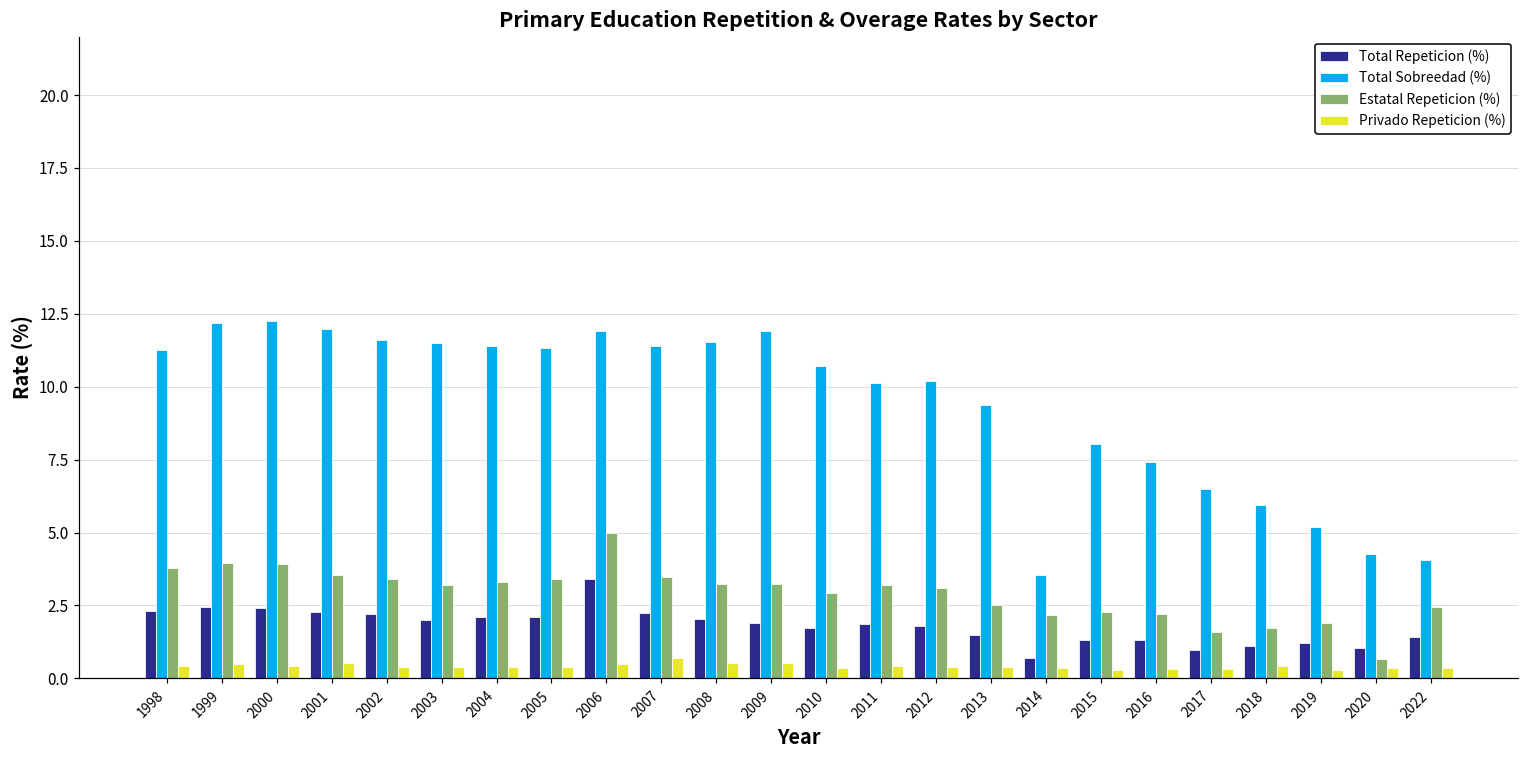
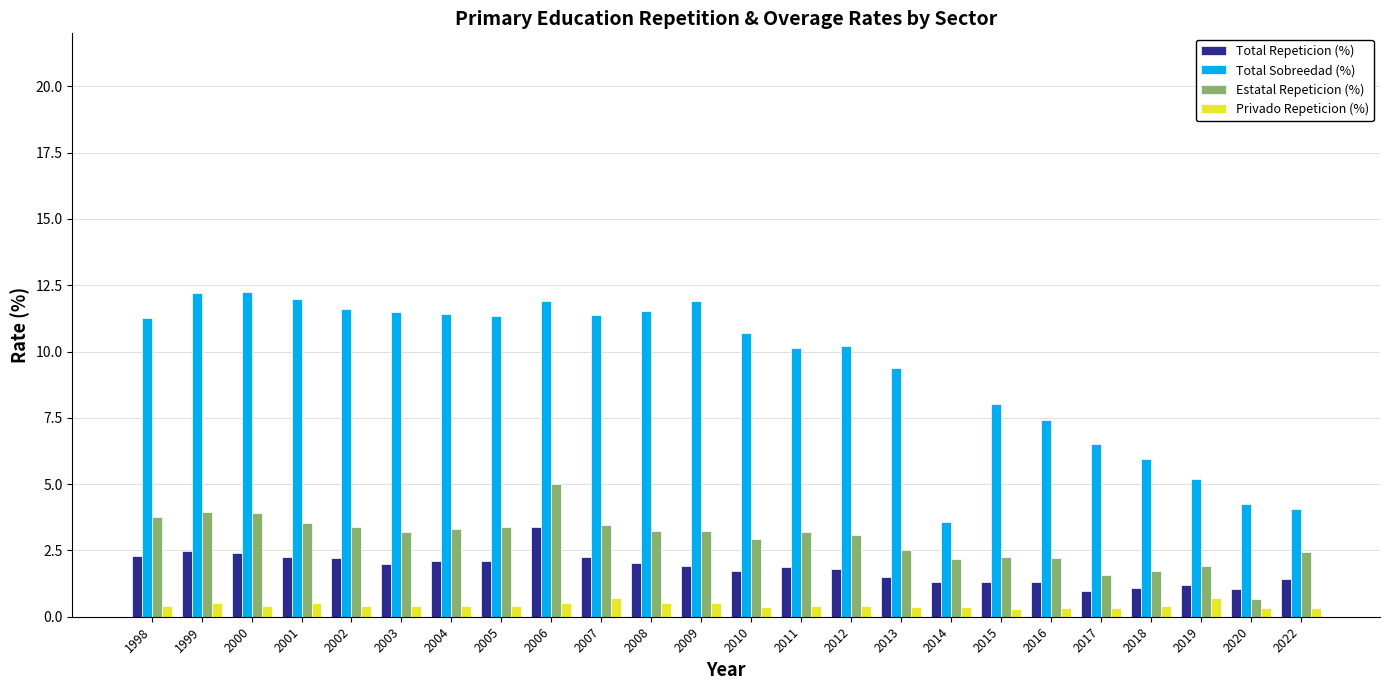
Total Repeticion (%), 2014: 0.7 -> 1.3
Privado Repeticion (%), 2019: 0.3 -> 0.7
